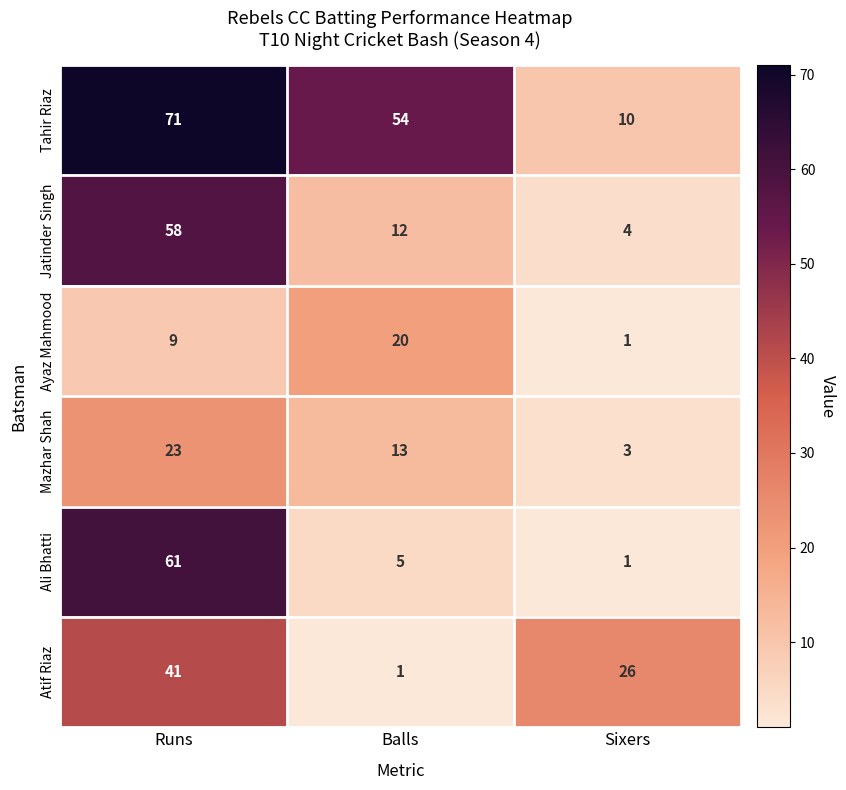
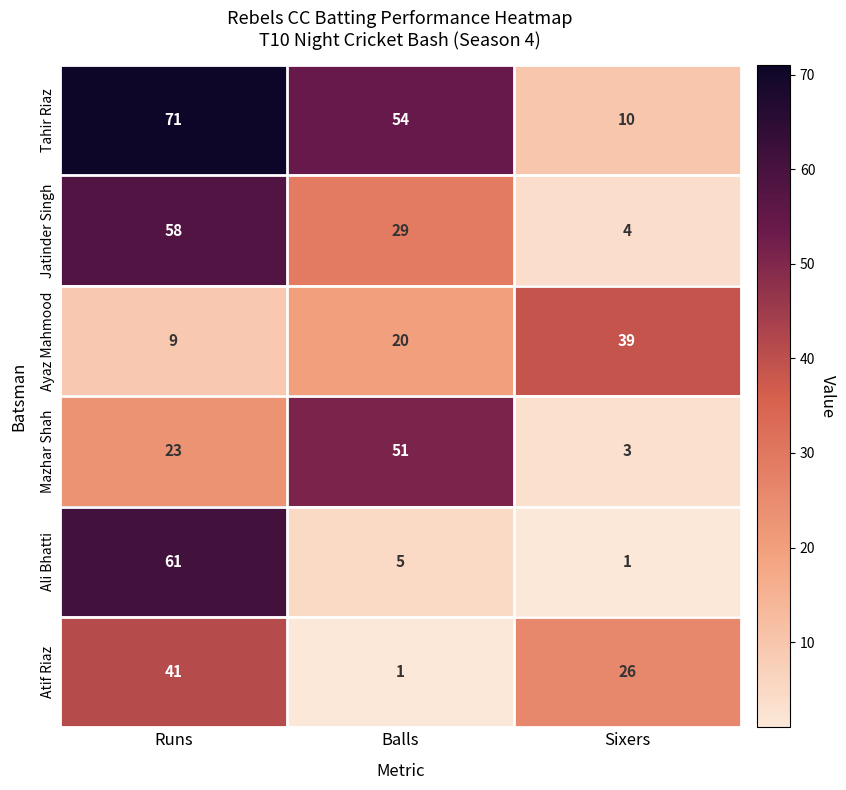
Jatinder Singh, Balls: 12 -> 29
Ayaz Mahmood, Sixers: 1 -> 39
Mazhar Shah, Balls: 13 -> 51
